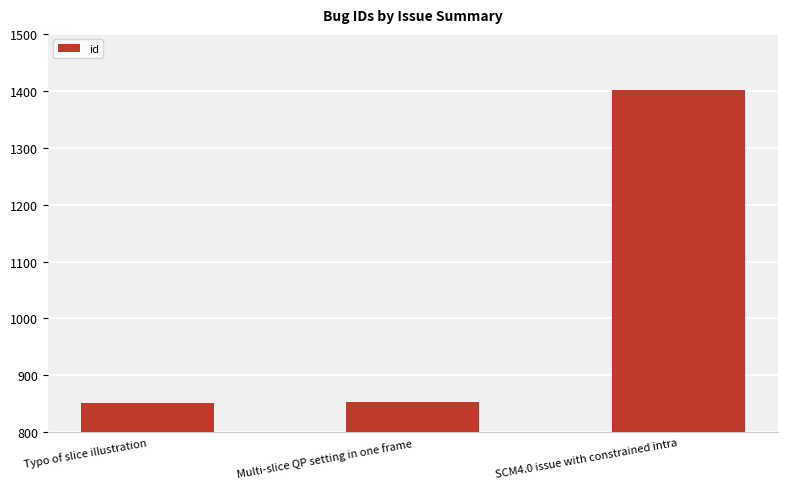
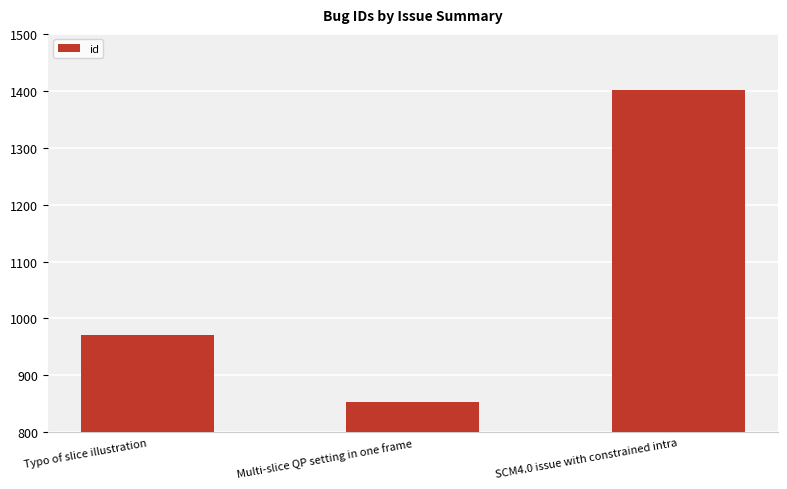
Typo of slice illustration: 850 -> 970
